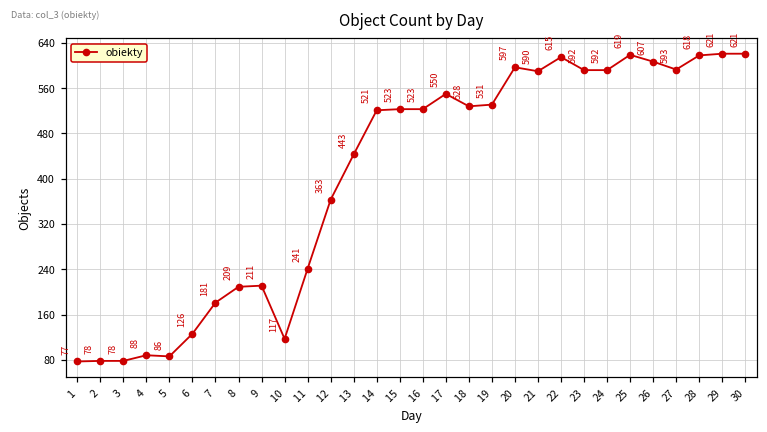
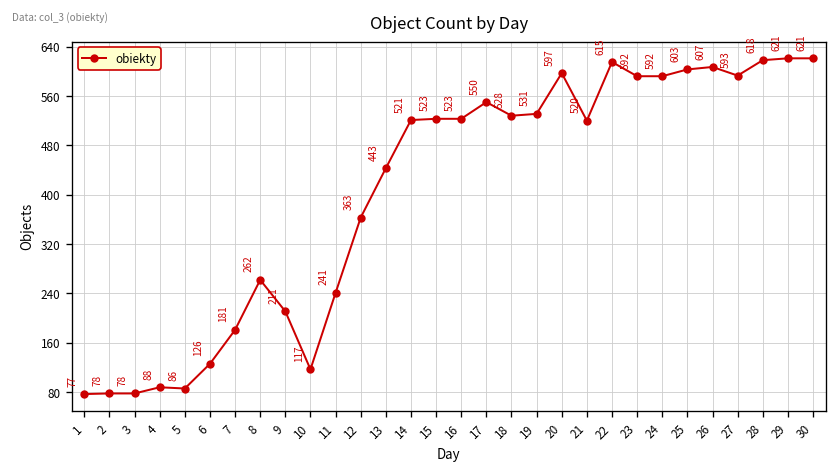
8: 209 -> 262
21: 590 -> 520
25: 619 -> 603
